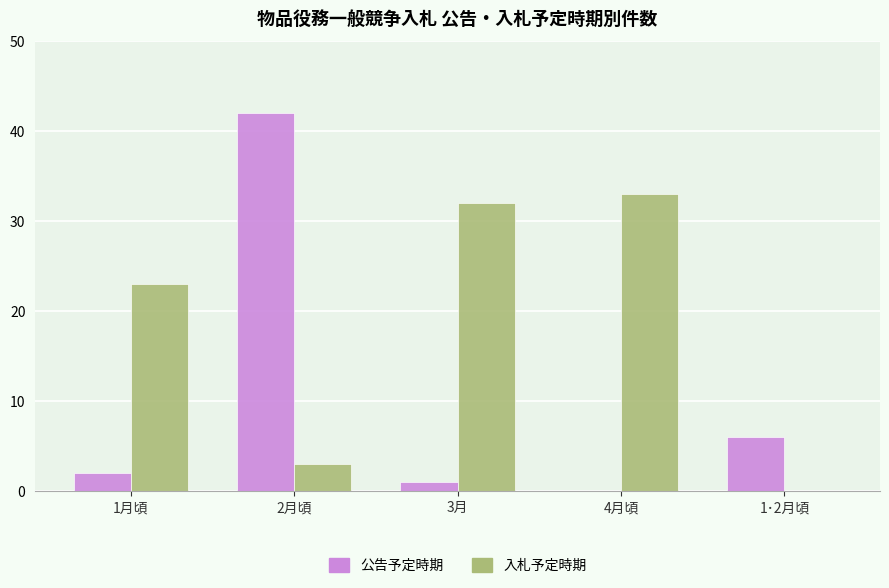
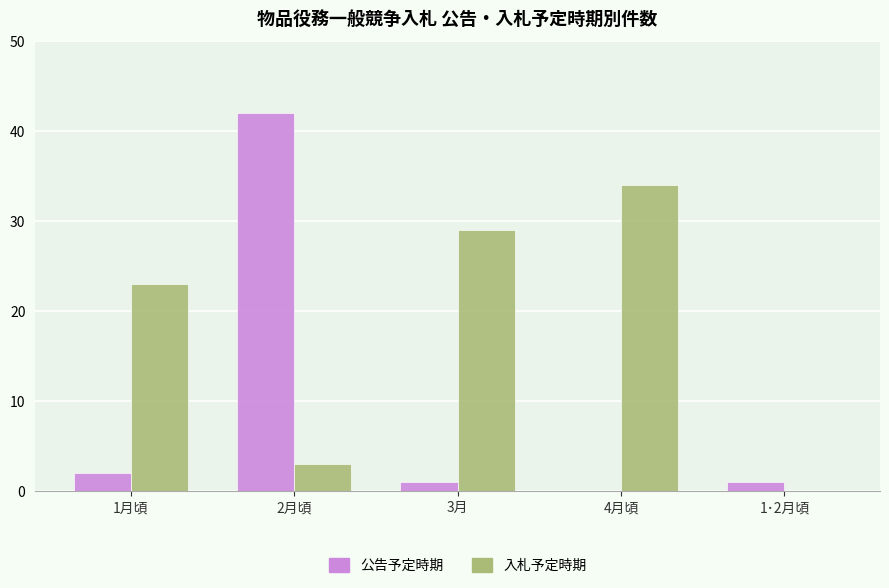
入札予定時期, 3月: 32 -> 29
入札予定時期, 4月頃: 33 -> 34
公告予定時期, 1･2月頃: 6 -> 1
